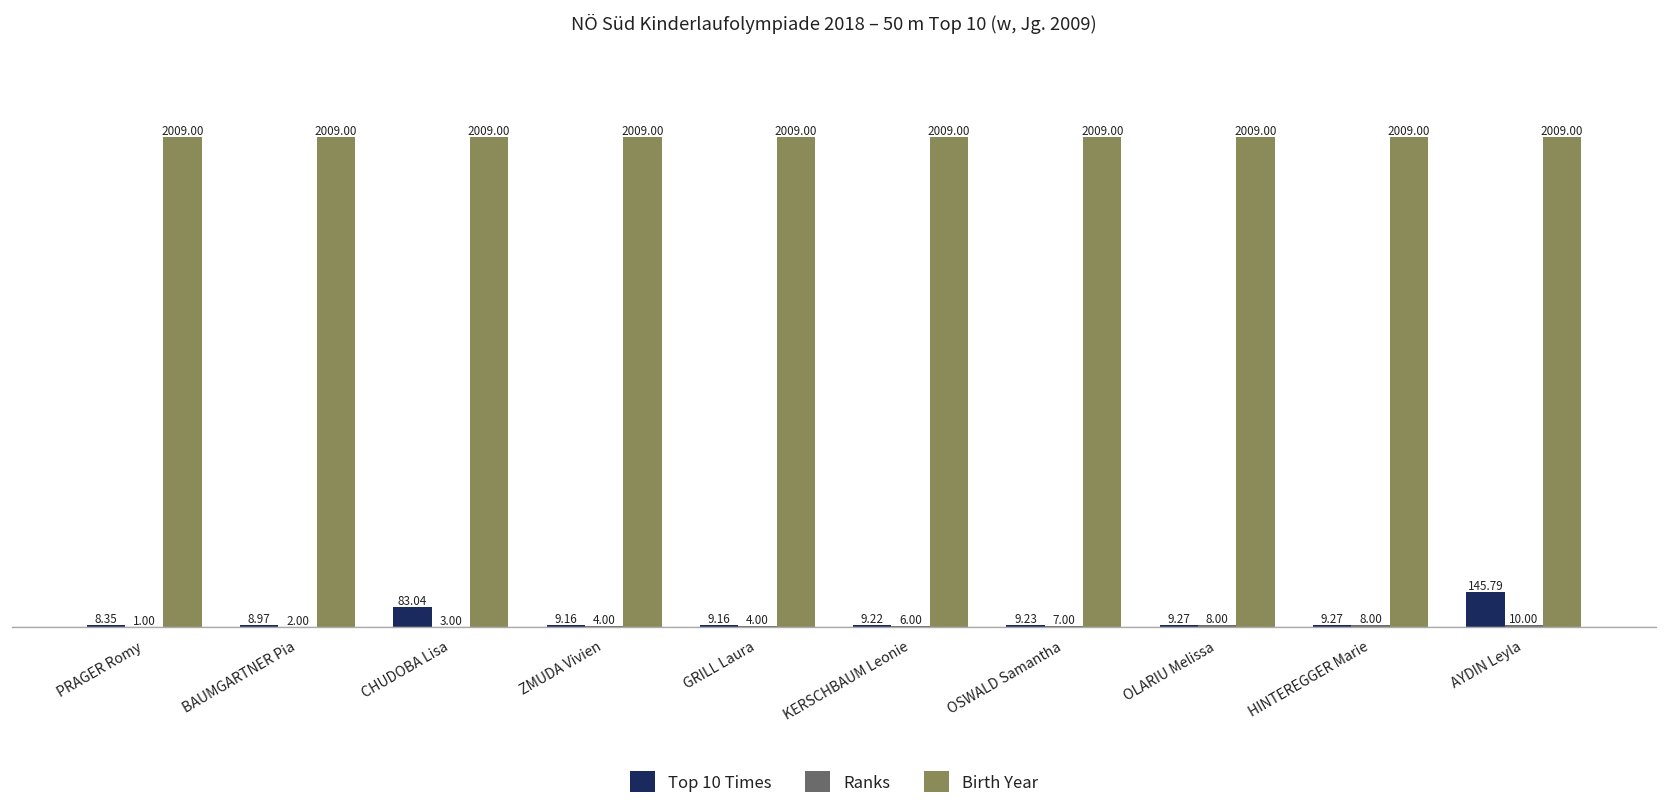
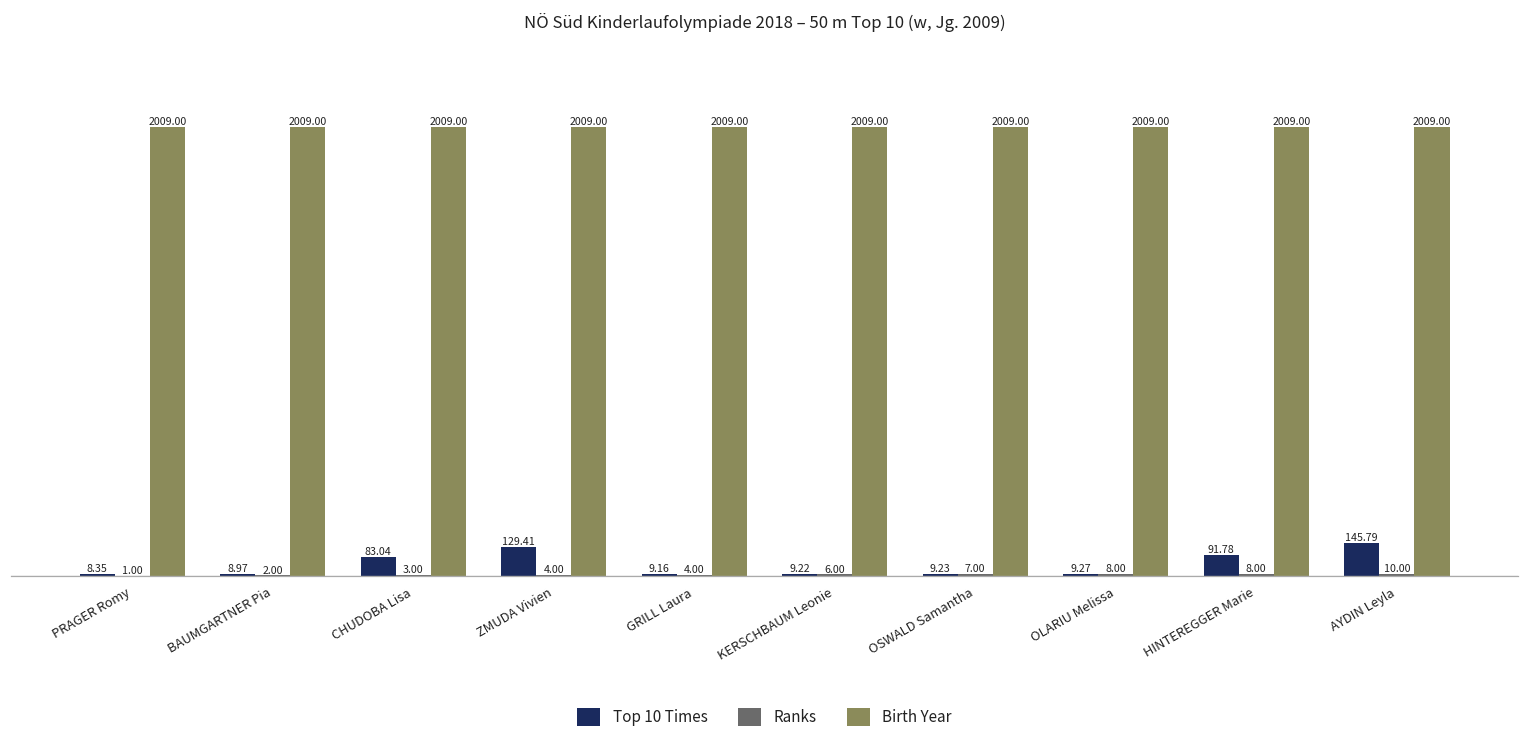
Top 10 Times, ZMUDA Vivien: 9.16 -> 129.41
Top 10 Times, HINTEREGGER Marie: 9.27 -> 91.78
